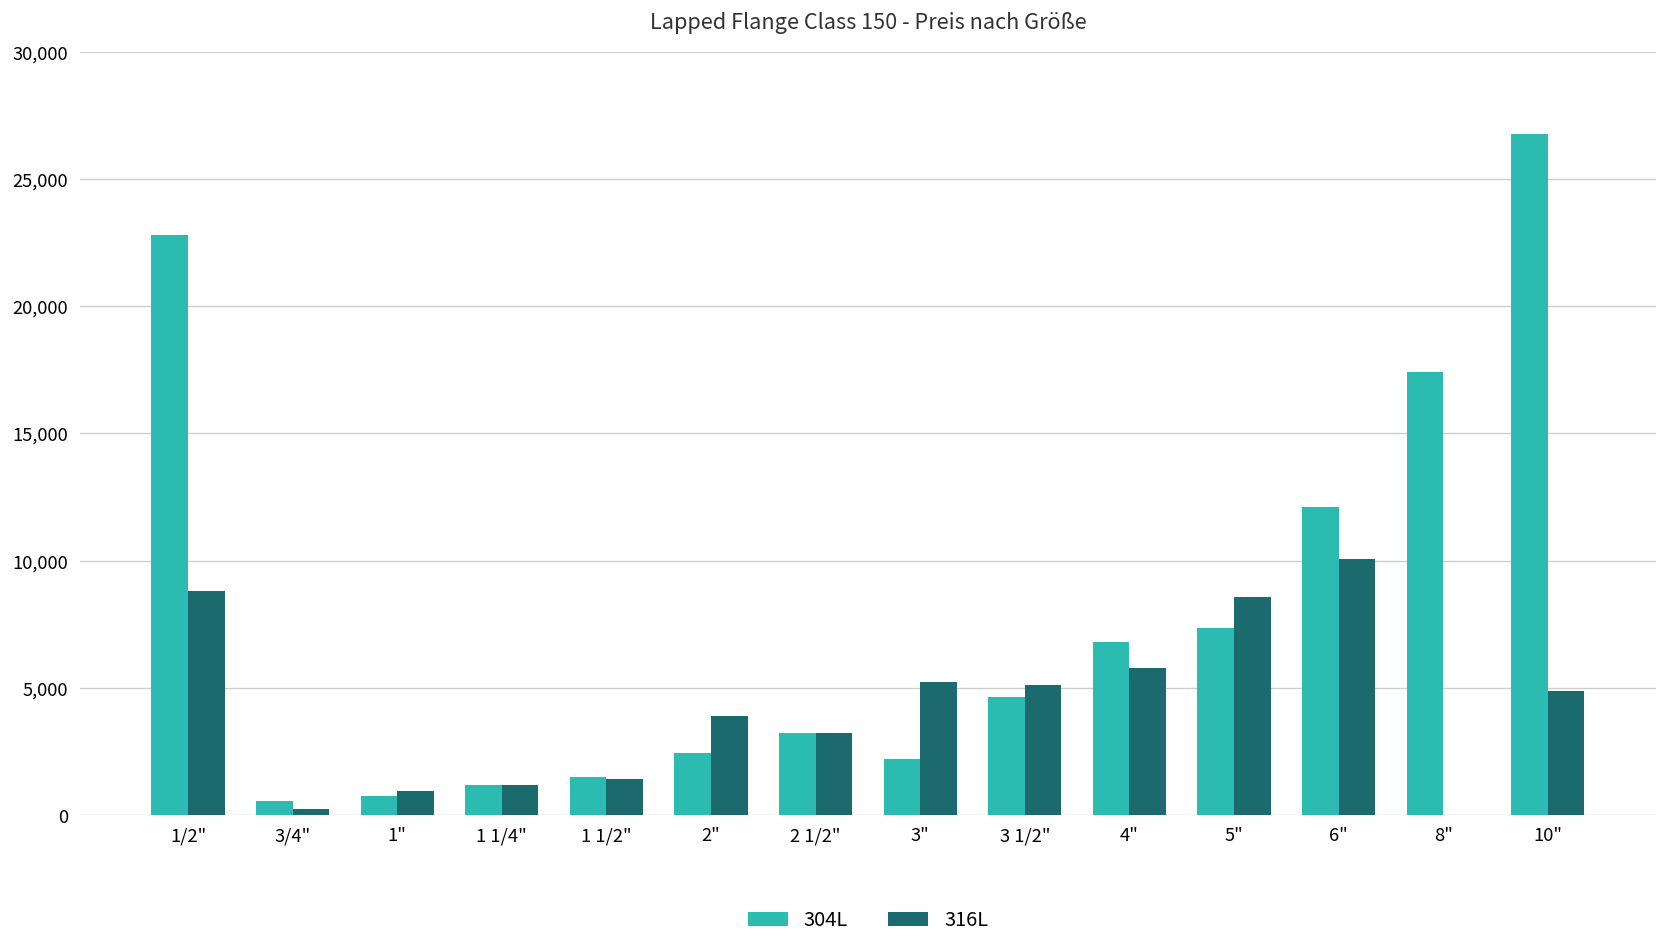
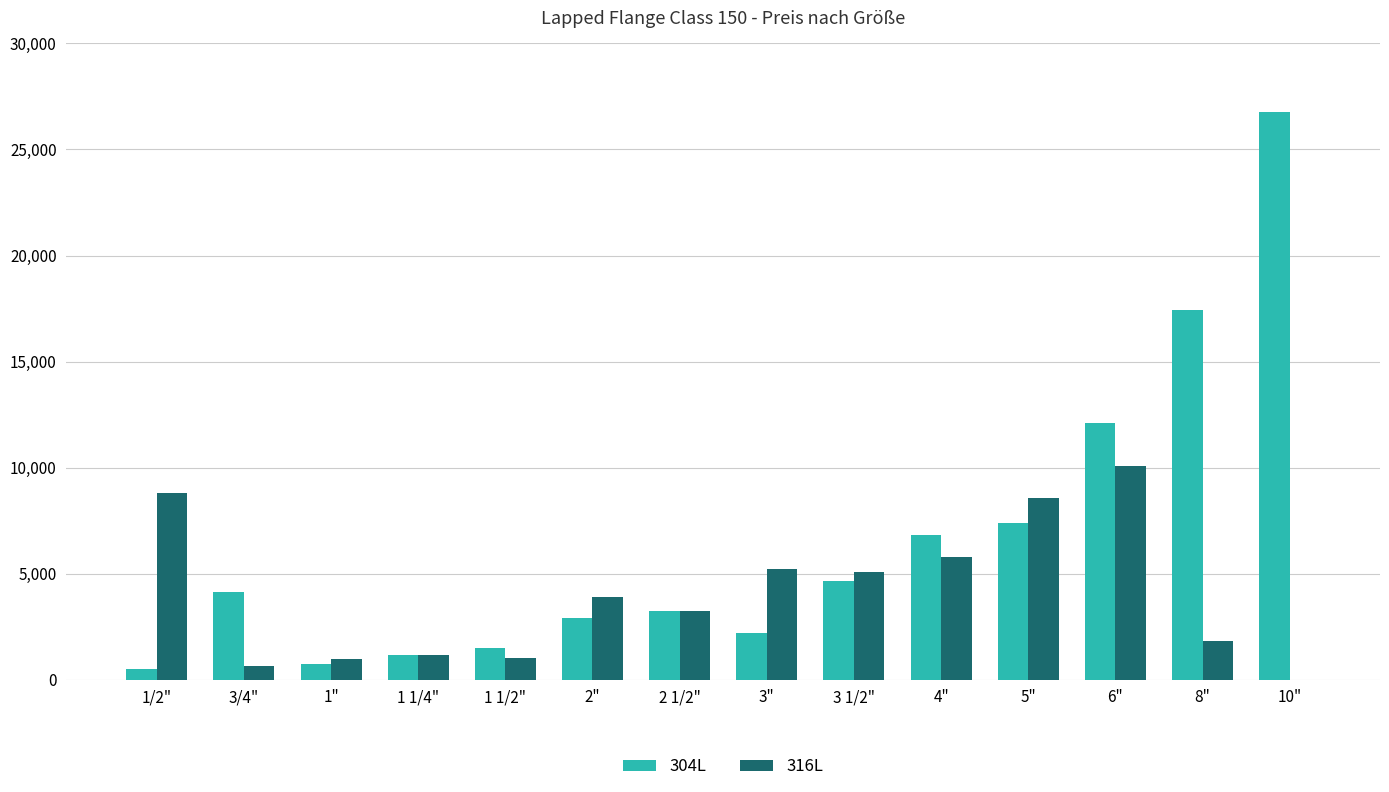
304L, 1/2": 22,800 -> 500
304L, 3/4": 600 -> 4,100
316L, 3/4": 200 -> 700
316L, 1 1/2": 1,400 -> 1,000
304L, 2": 2,400 -> 2,900
316L, 8": 0 -> 1,800
316L, 10": 4,900 -> 0
